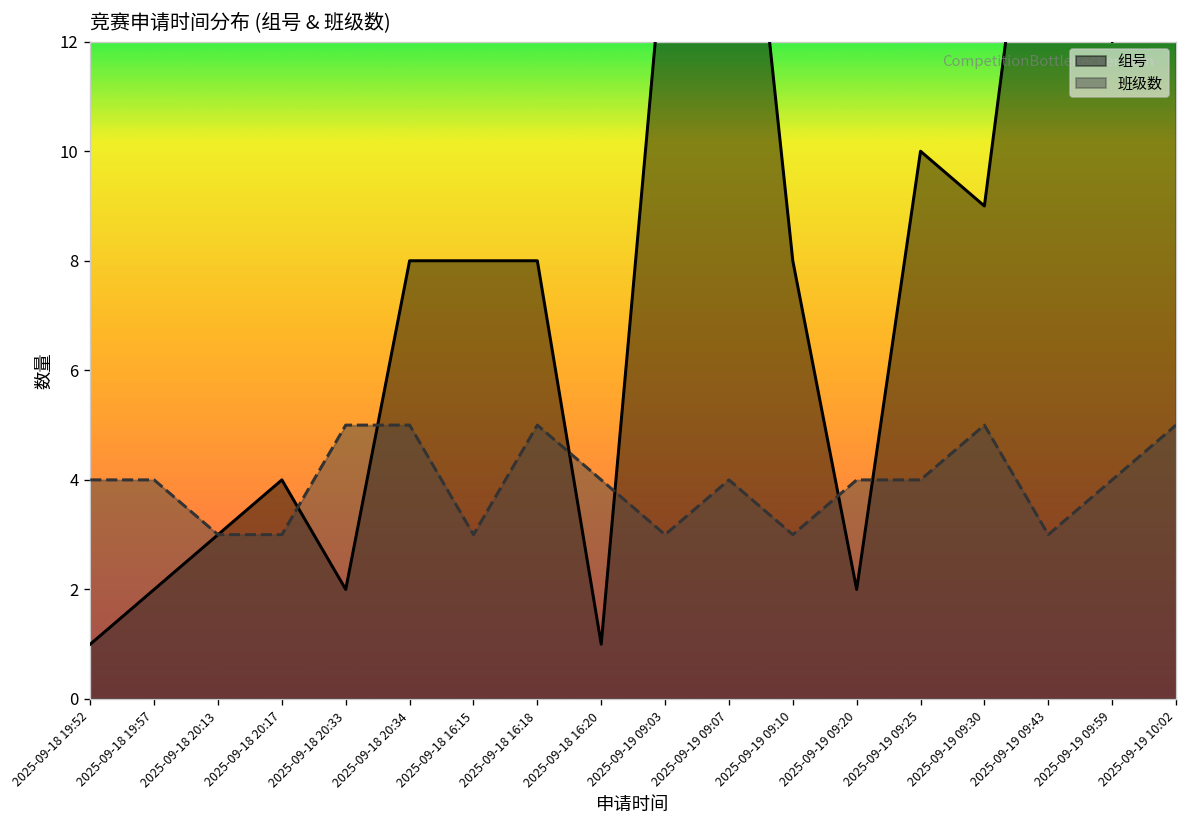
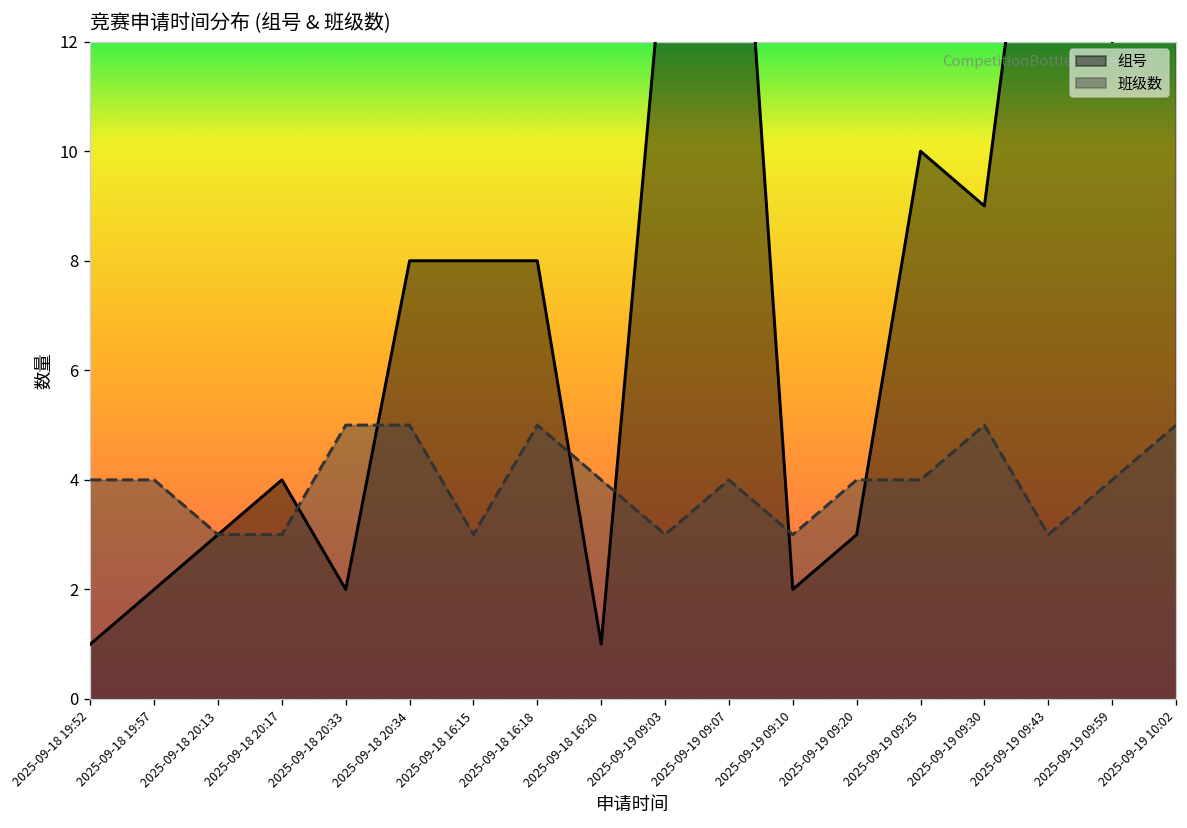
组号, 2025-09-19 09:10: 8 -> 2
组号, 2025-09-19 09:20: 2 -> 3
